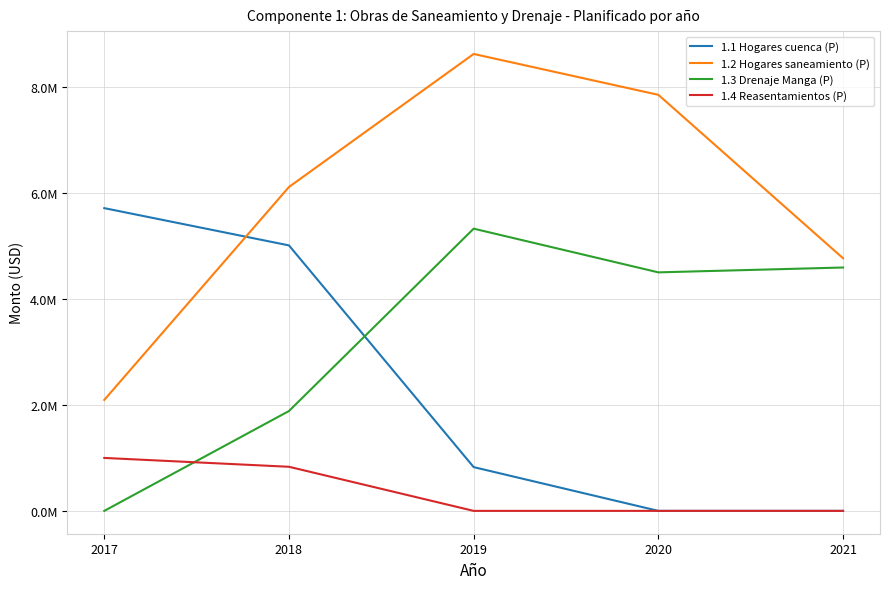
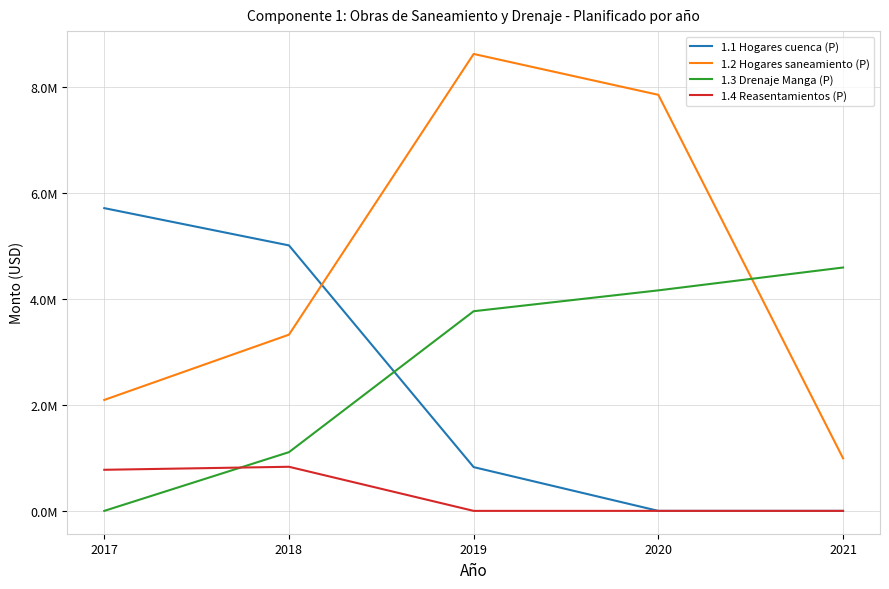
1.4 Reasentamientos (P), 2017: 1000000 -> 800000
1.2 Hogares saneamiento (P), 2018: 6100000 -> 3300000
1.3 Drenaje Manga (P), 2018: 1900000 -> 1100000
1.3 Drenaje Manga (P), 2019: 5300000 -> 3800000
1.3 Drenaje Manga (P), 2020: 4500000 -> 4200000
1.2 Hogares saneamiento (P), 2021: 4800000 -> 1000000
